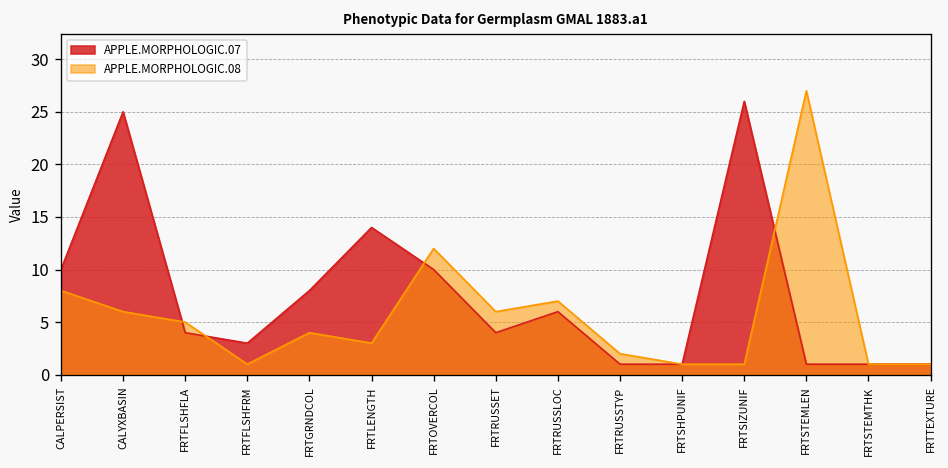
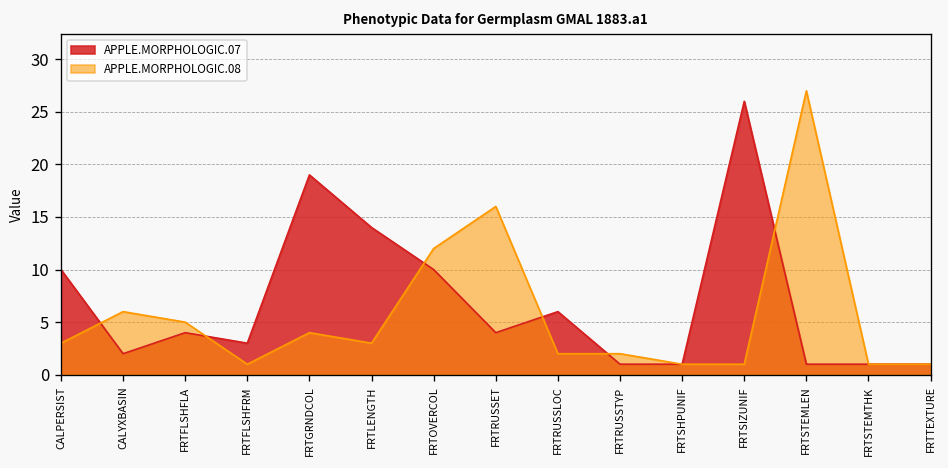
APPLE.MORPHOLOGIC.08, CALPERSIST: 8 -> 3
APPLE.MORPHOLOGIC.07, CALYXBASIN: 25 -> 2
APPLE.MORPHOLOGIC.07, FRTGRNDCOL: 8 -> 19
APPLE.MORPHOLOGIC.08, FRTRUSSET: 6 -> 16
APPLE.MORPHOLOGIC.08, FRTRUSSLOC: 7 -> 2
